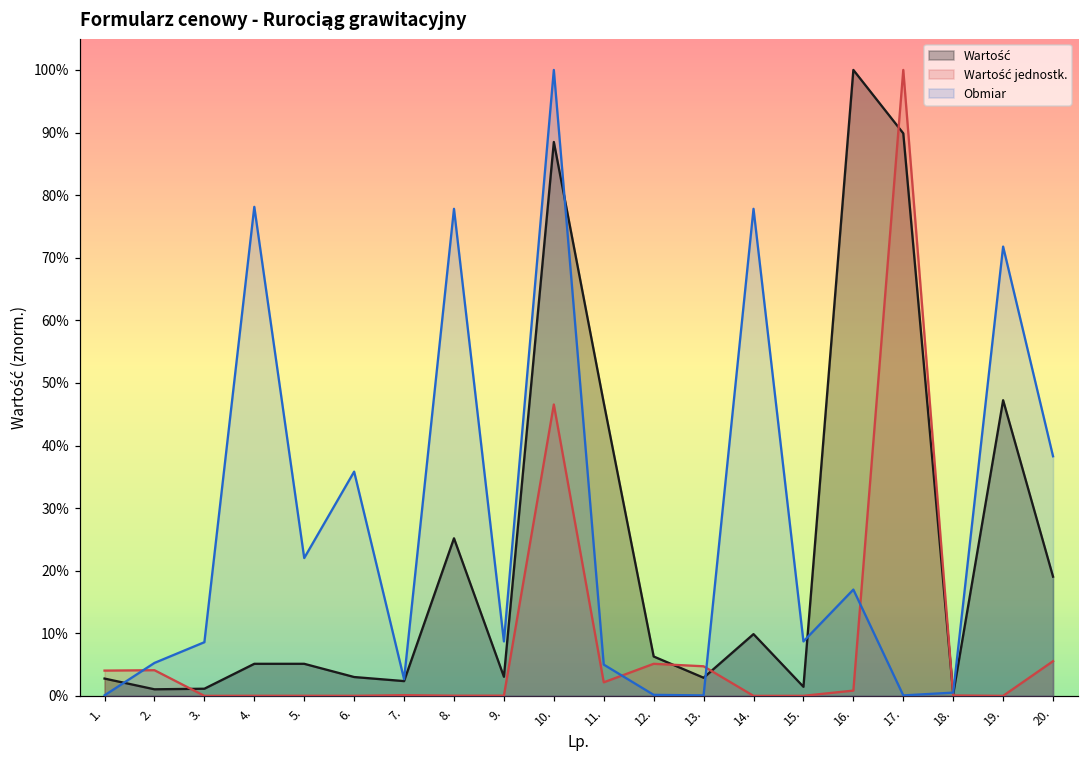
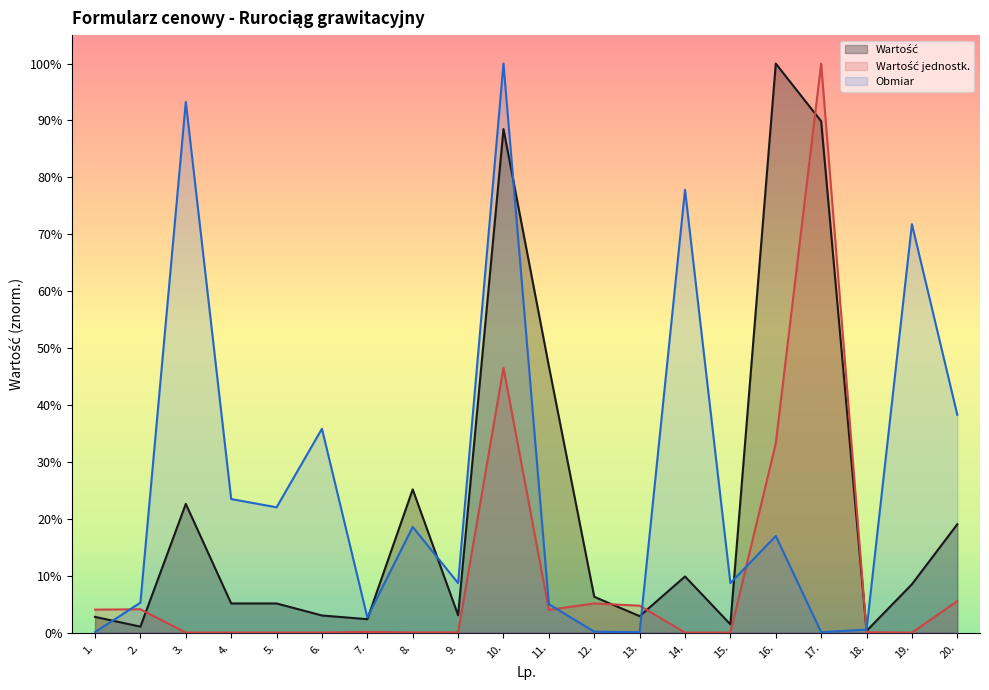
Wartość, 3.: 1% -> 23%
Obmiar, 3.: 9% -> 93%
Obmiar, 4.: 78% -> 23%
Obmiar, 8.: 78% -> 19%
Wartość jednostk., 11.: 2% -> 4%
Wartość jednostk., 16.: 1% -> 33%
Wartość, 19.: 47% -> 9%
